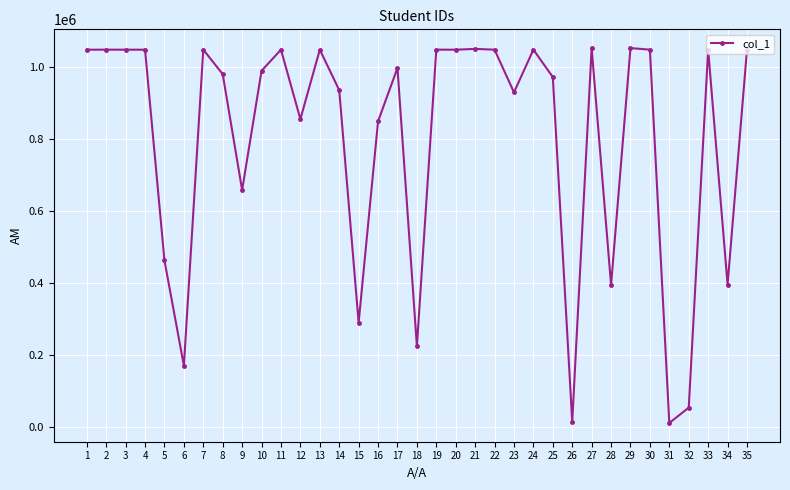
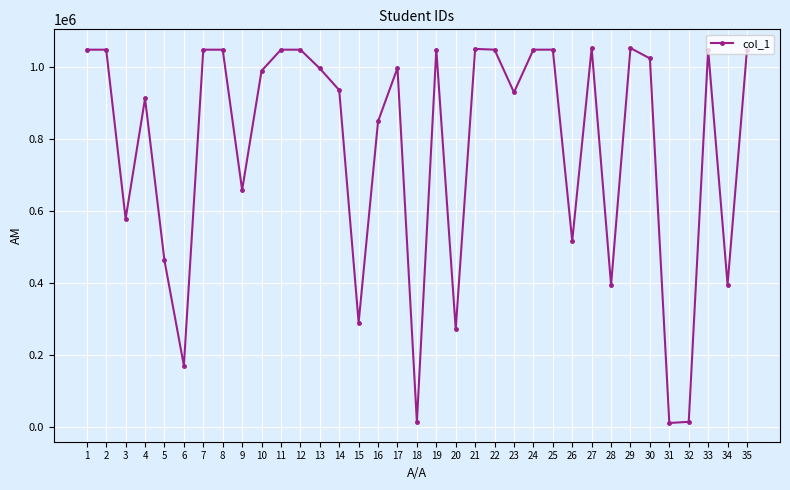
3: 1050000 -> 580000
4: 1050000 -> 910000
8: 980000 -> 1050000
12: 860000 -> 1050000
13: 1050000 -> 1000000
18: 220000 -> 10000
20: 1050000 -> 270000
25: 970000 -> 1050000
26: 10000 -> 520000
30: 1050000 -> 1020000
32: 50000 -> 10000
